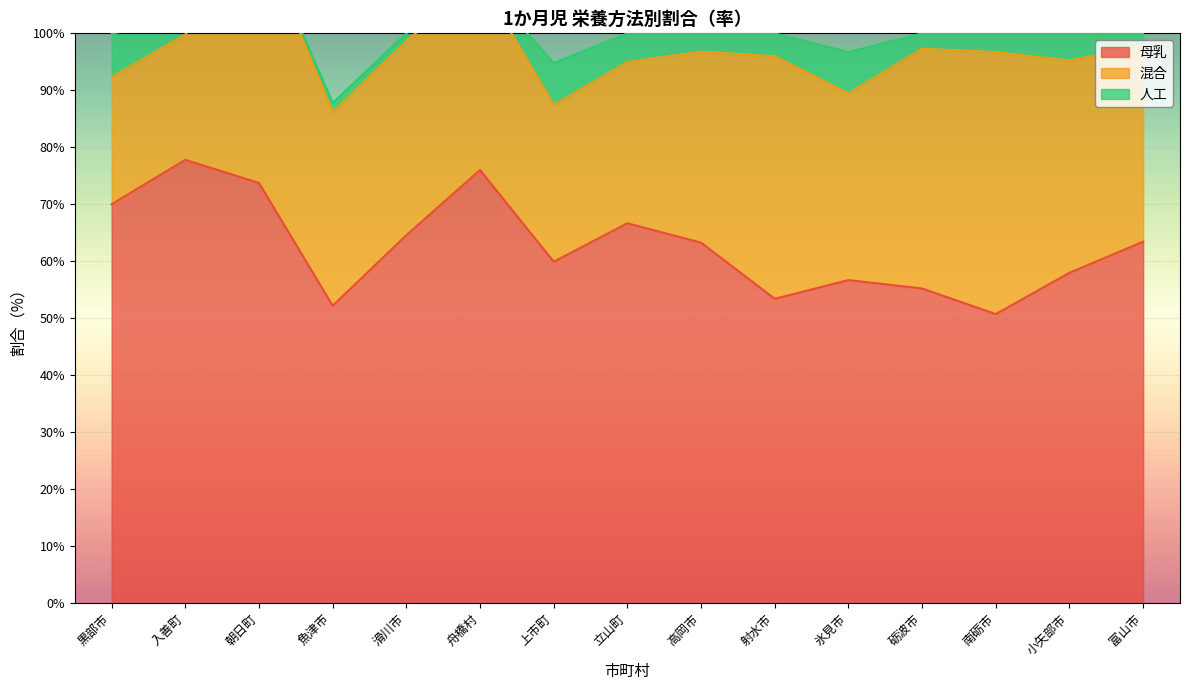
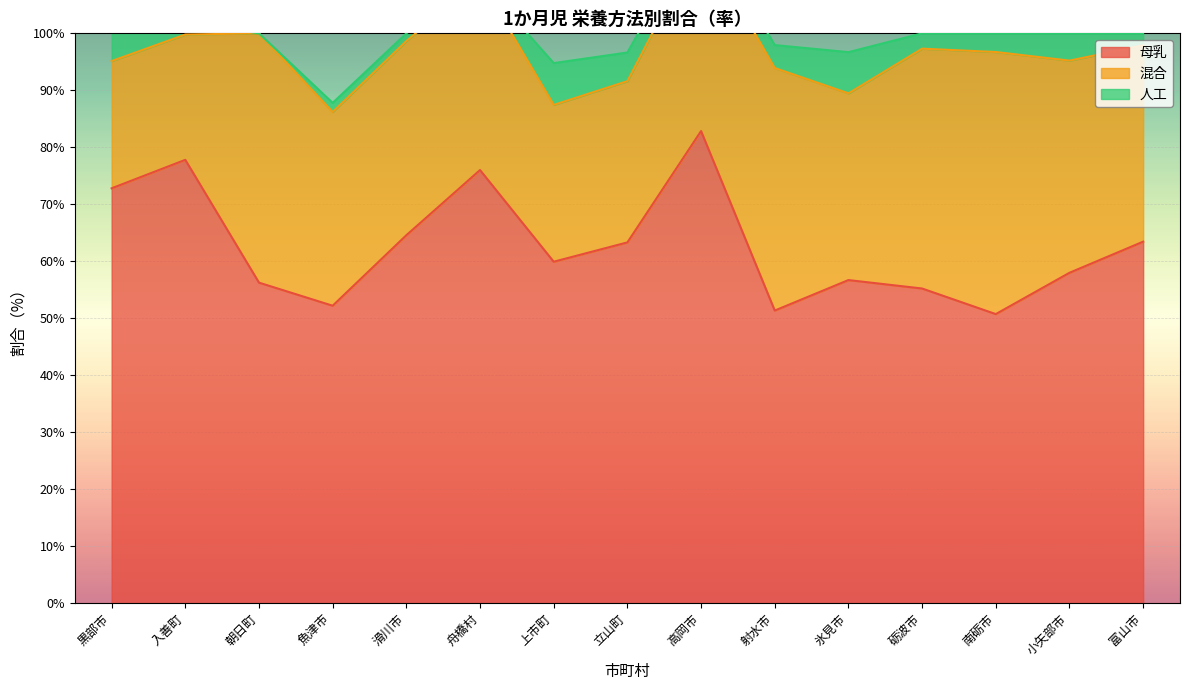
母乳, 黒部市: 70% -> 73%
母乳, 朝日町: 74% -> 56%
母乳, 立山町: 67% -> 63%
母乳, 高岡市: 63% -> 83%
母乳, 射水市: 53% -> 51%
